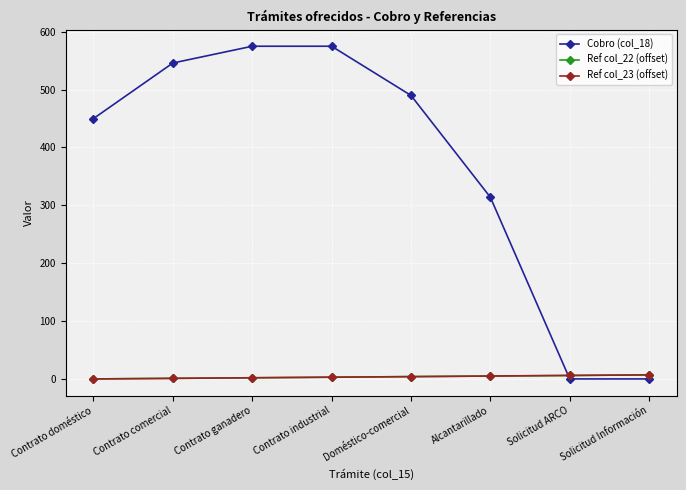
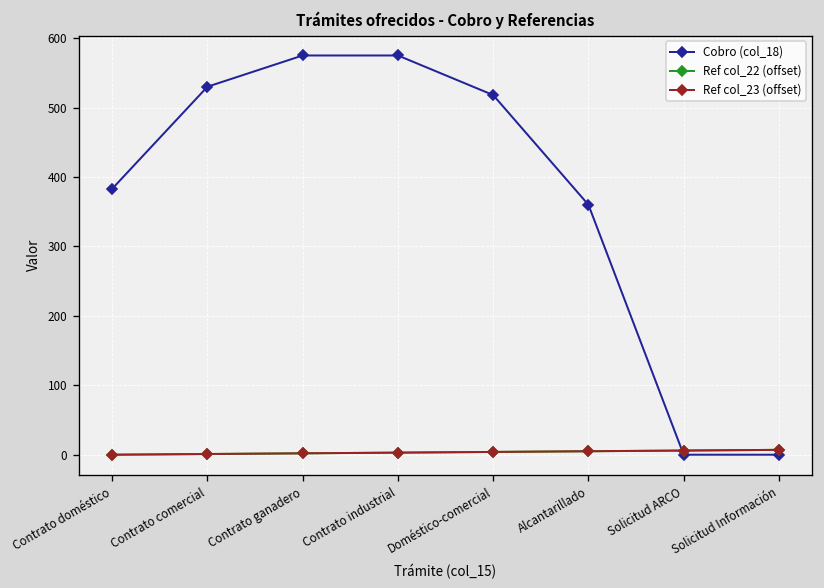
Cobro (col_18), Contrato doméstico: 450 -> 380
Cobro (col_18), Contrato comercial: 550 -> 530
Cobro (col_18), Doméstico-comercial: 490 -> 520
Cobro (col_18), Alcantarillado: 310 -> 360
